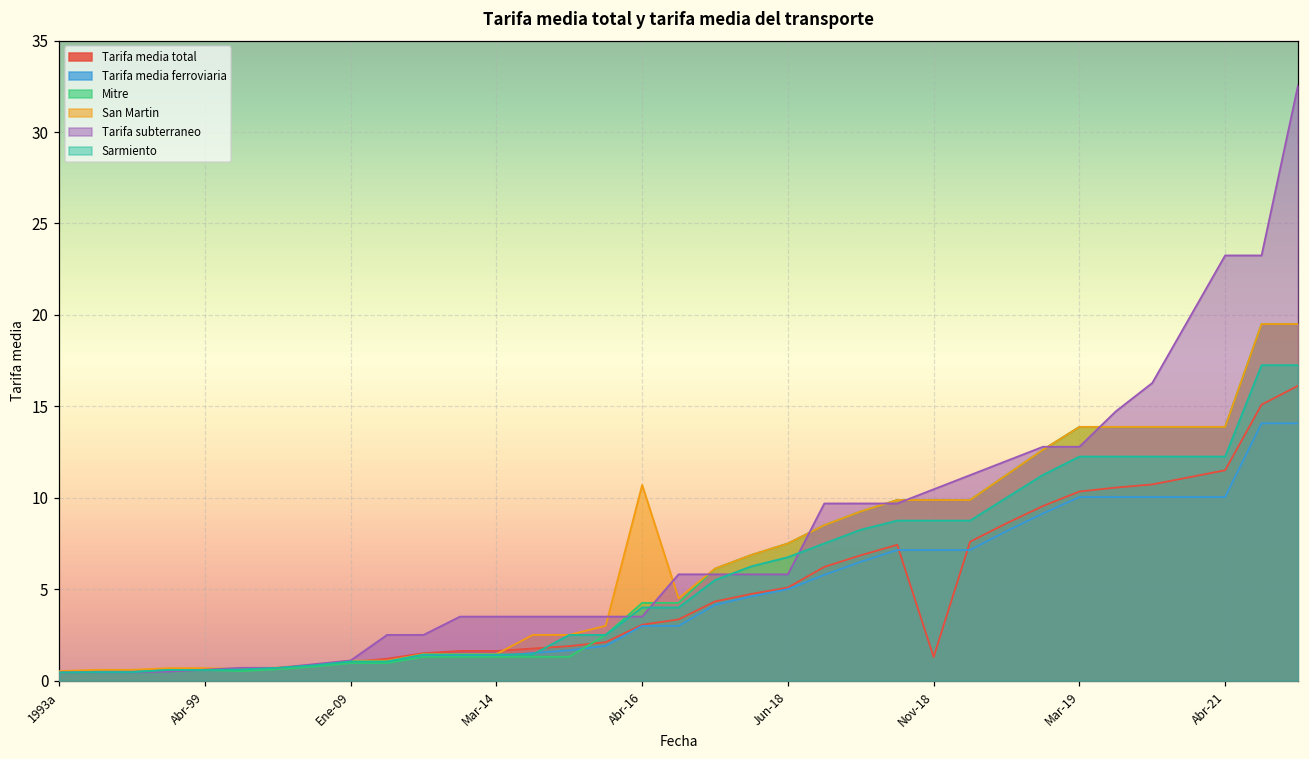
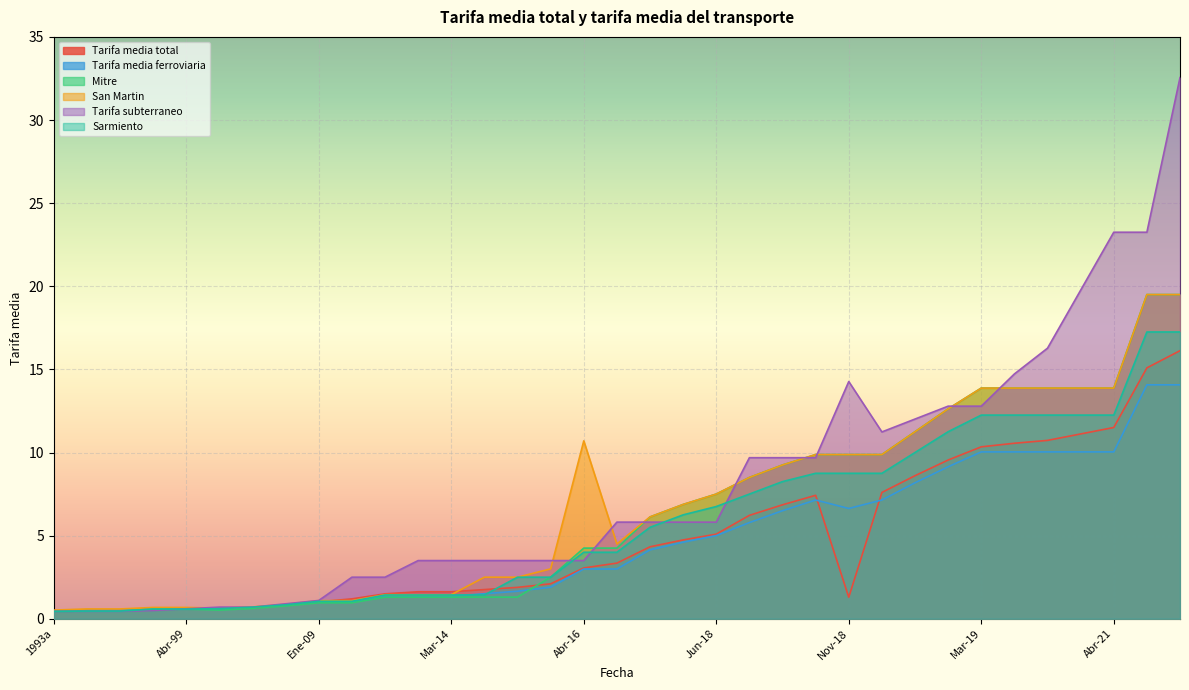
Tarifa media ferroviaria, Nov-18: 7.1 -> 6.6
Tarifa subterraneo, Nov-18: 10.5 -> 14.3
